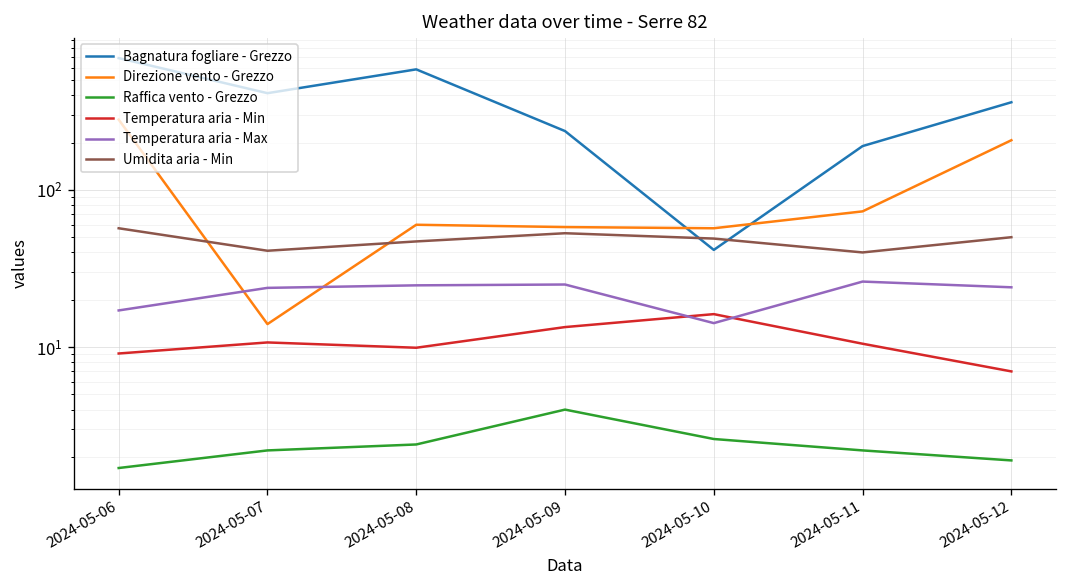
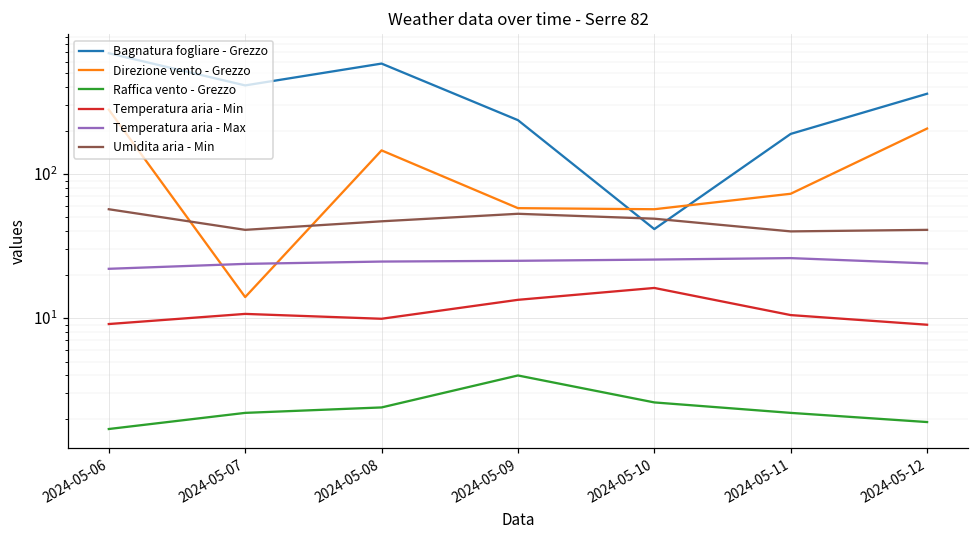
Temperatura aria - Max, 2024-05-06: 17 -> 22
Direzione vento - Grezzo, 2024-05-08: 60 -> 150
Temperatura aria - Max, 2024-05-10: 14 -> 26
Temperatura aria - Min, 2024-05-12: 7 -> 9
Umidita aria - Min, 2024-05-12: 50 -> 41
